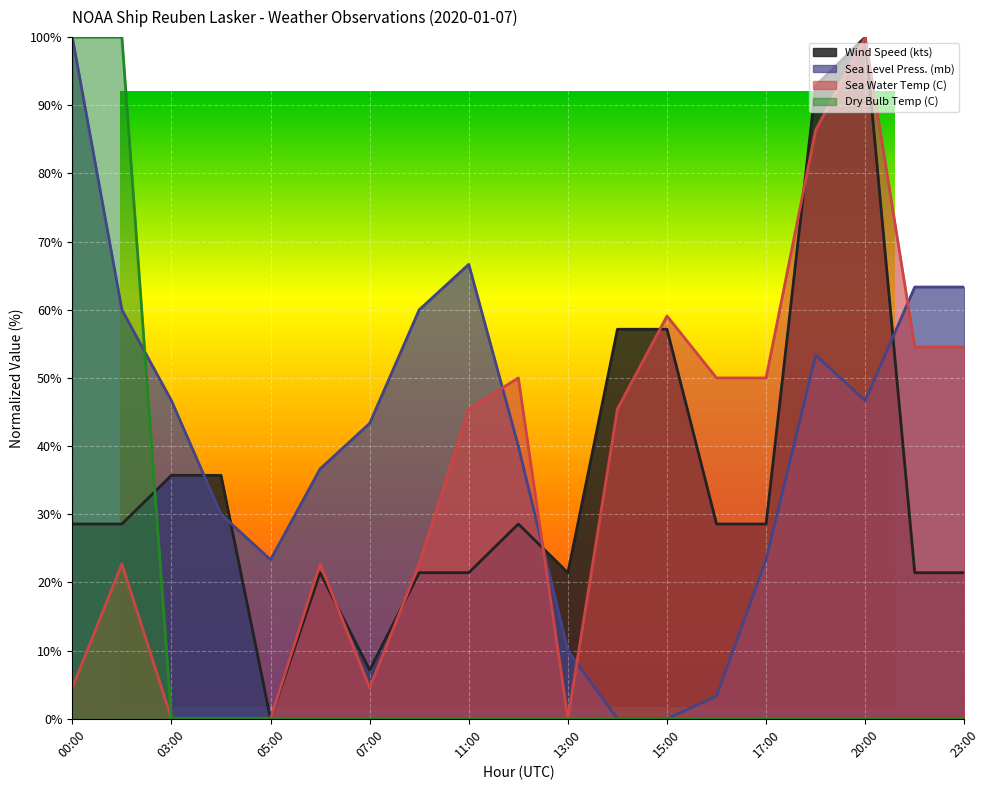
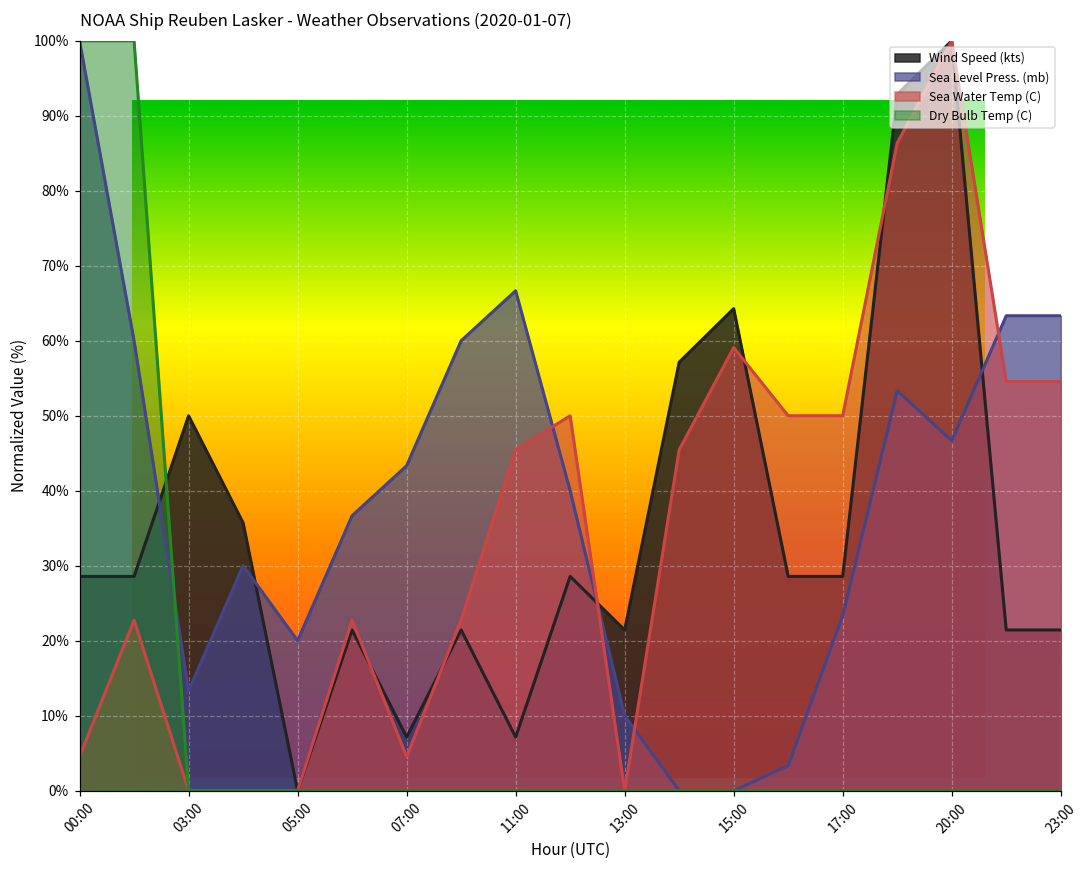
NOAA Ship Reuben Lasker - Weather Observations (2020-01-07), Wind Speed (kts), 03:00: 36% -> 50%
NOAA Ship Reuben Lasker - Weather Observations (2020-01-07), Sea Level Press. (mb), 03:00: 47% -> 13%
NOAA Ship Reuben Lasker - Weather Observations (2020-01-07), Sea Level Press. (mb), 05:00: 23% -> 20%
NOAA Ship Reuben Lasker - Weather Observations (2020-01-07), Wind Speed (kts), 11:00: 21% -> 7%
NOAA Ship Reuben Lasker - Weather Observations (2020-01-07), Wind Speed (kts), 15:00: 57% -> 64%
